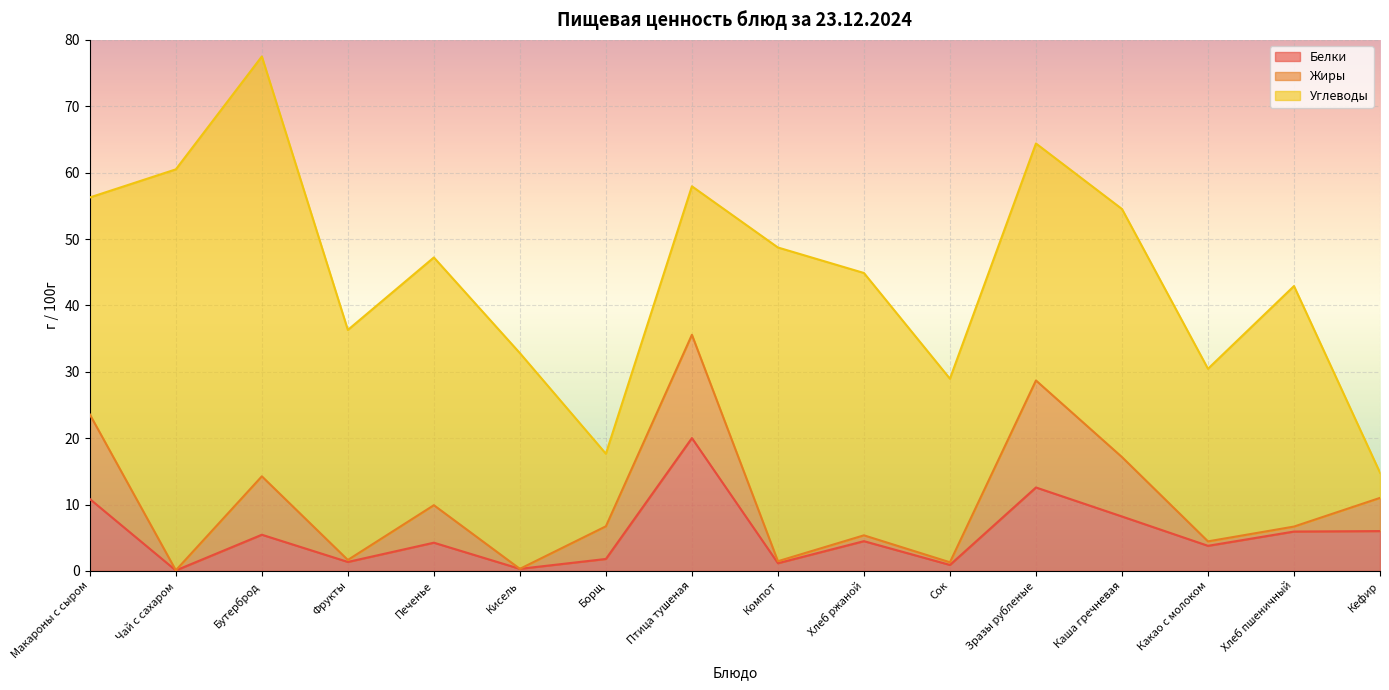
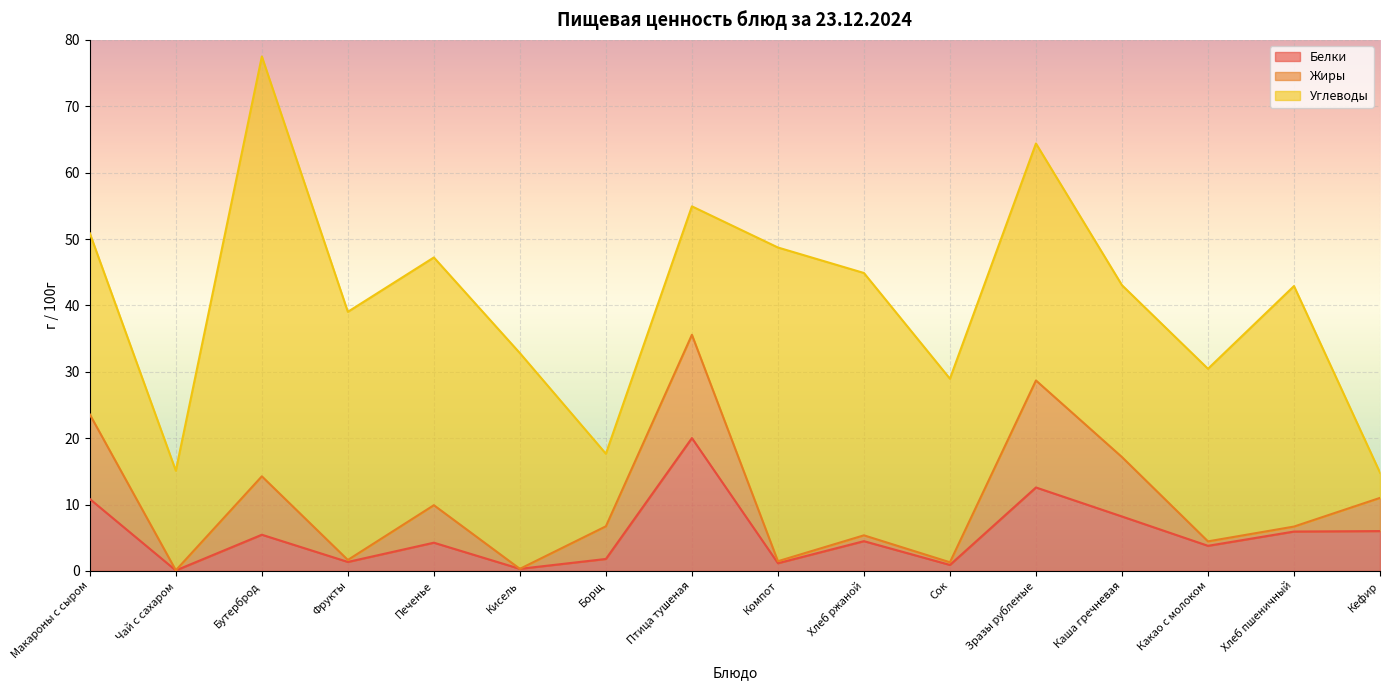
Углеводы, Макароны с сыром: 33 -> 27
Углеводы, Чай с сахаром: 60 -> 15
Углеводы, Фрукты: 35 -> 37
Углеводы, Птица тушеная: 22 -> 19
Углеводы, Каша гречневая: 37 -> 26
